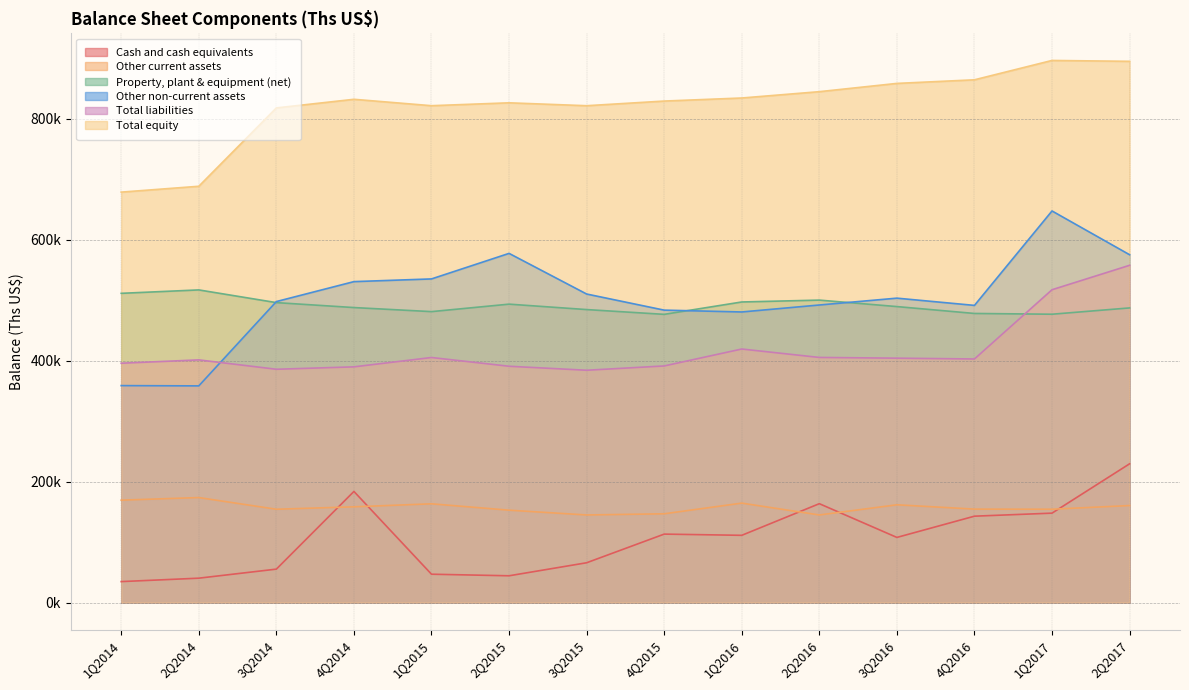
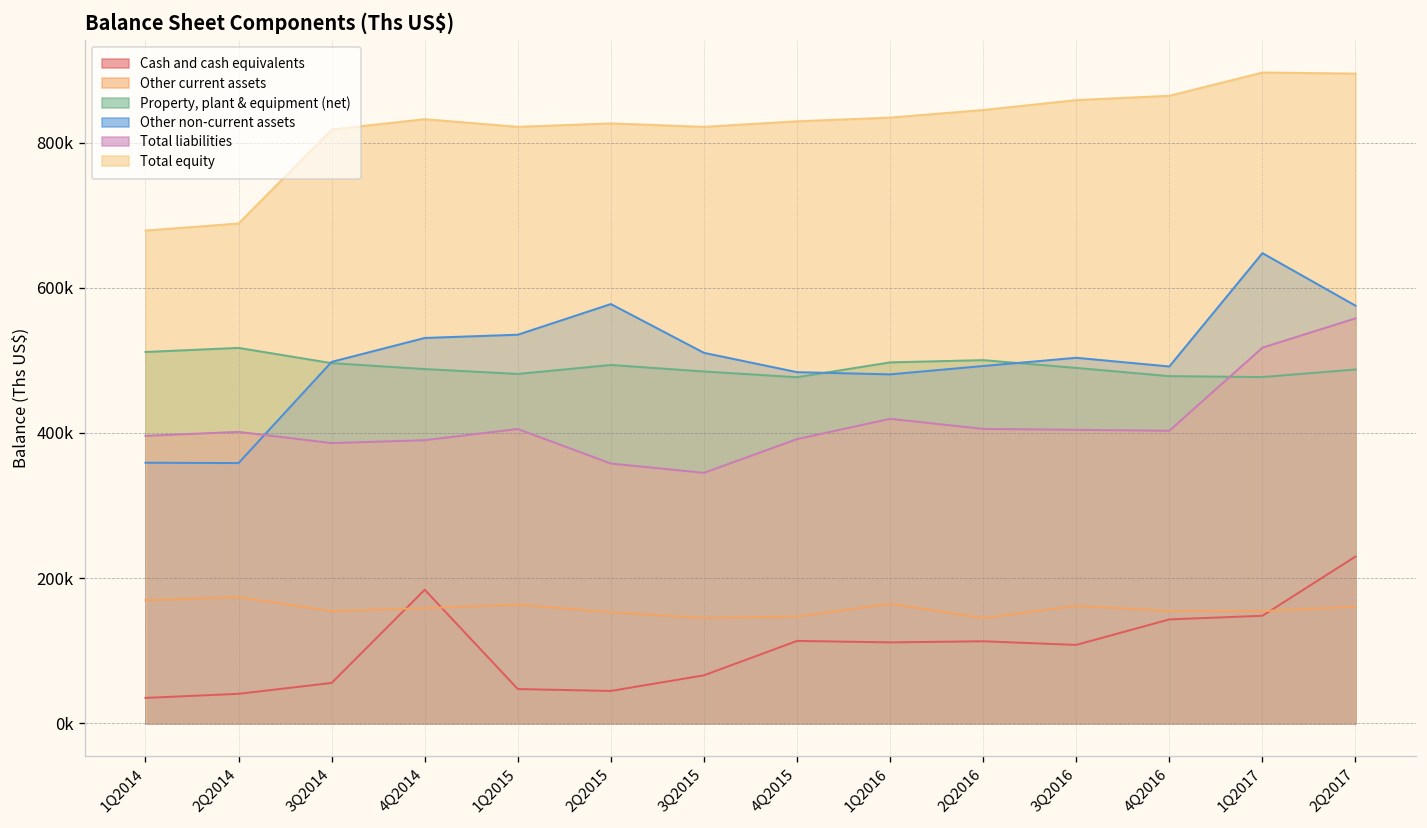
Total liabilities, 2Q2015: 390000 -> 360000
Total liabilities, 3Q2015: 380000 -> 340000
Cash and cash equivalents, 2Q2016: 160000 -> 110000
